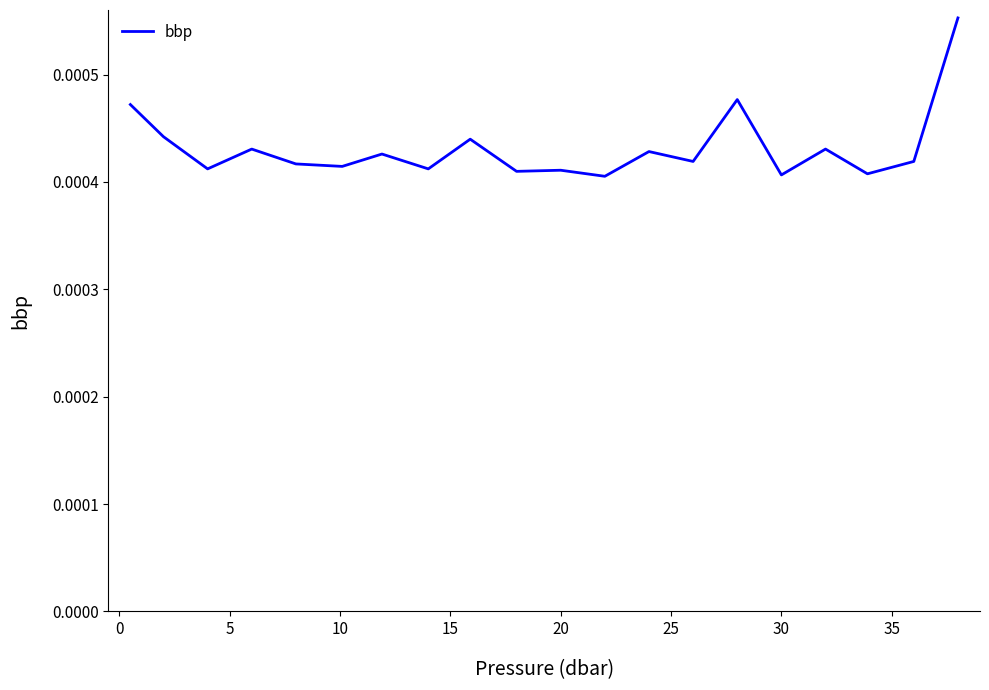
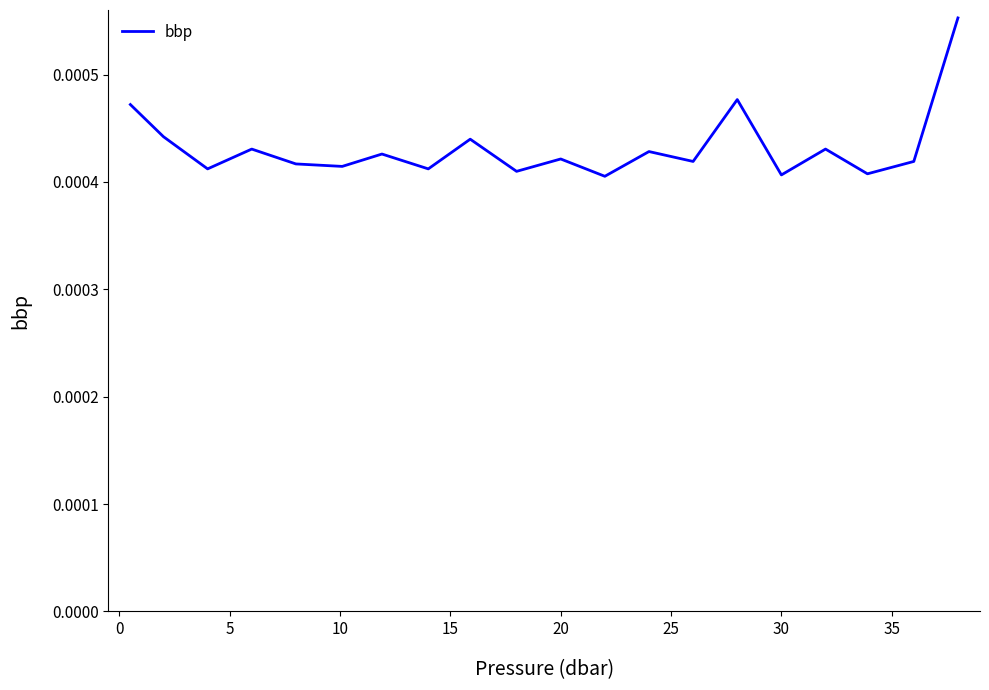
20: 0.000411 -> 0.000421
